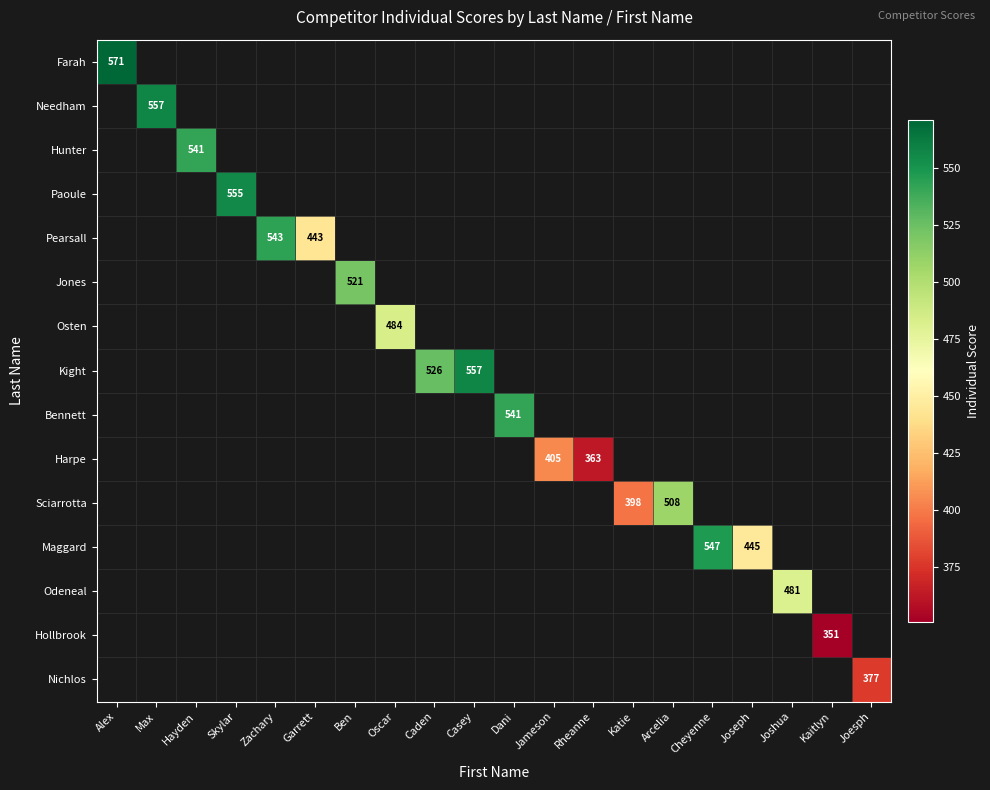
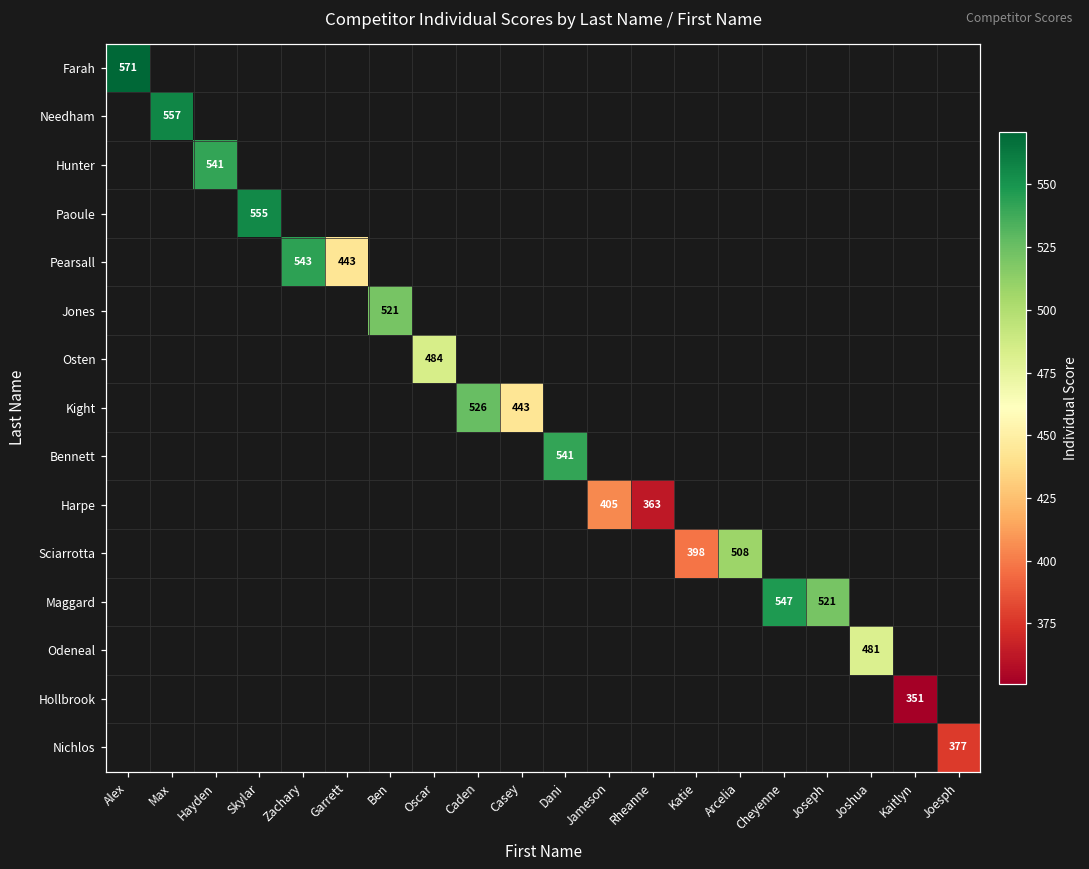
Kight, Casey: 557 -> 443
Maggard, Joseph: 445 -> 521
